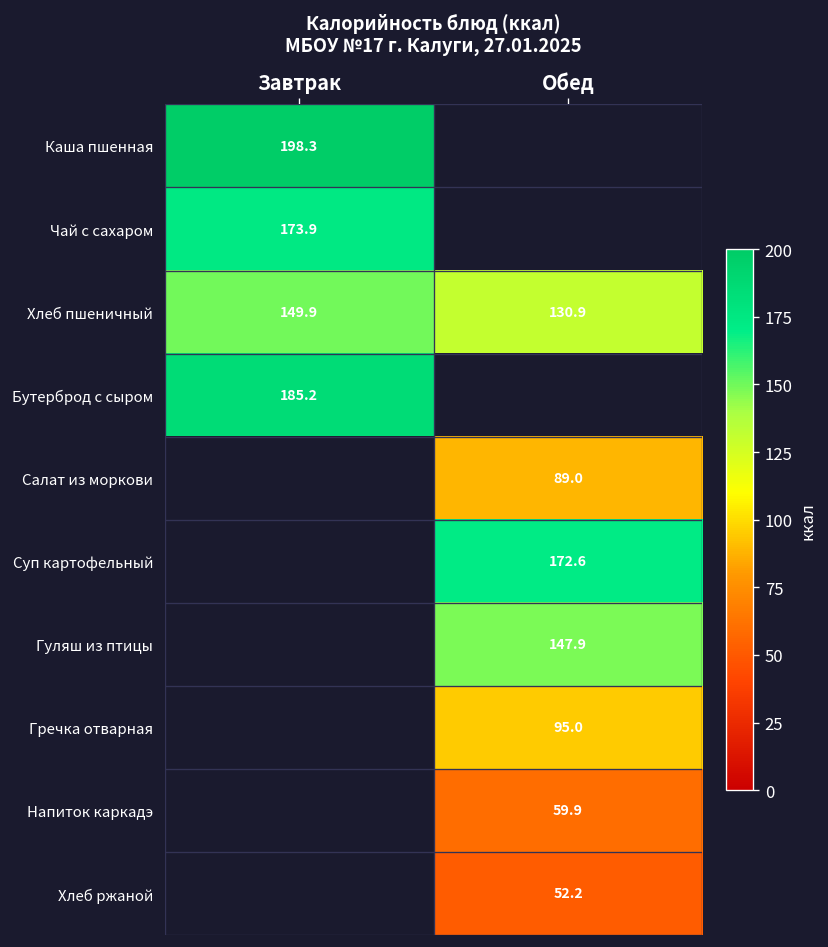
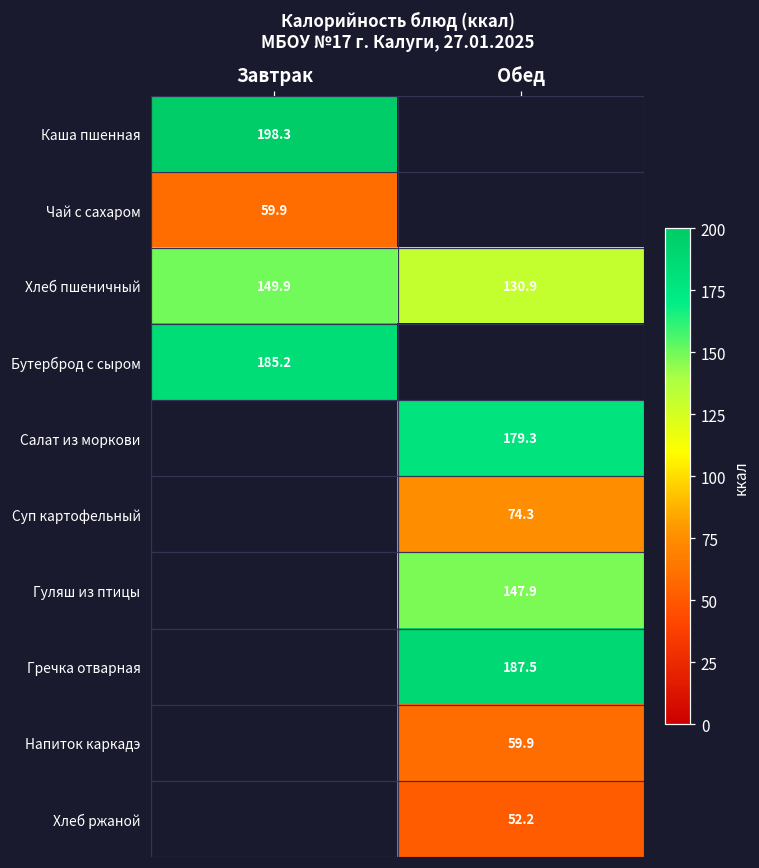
Чай с сахаром, Завтрак: 173.9 -> 59.9
Салат из моркови, Обед: 89.0 -> 179.3
Суп картофельный, Обед: 172.6 -> 74.3
Гречка отварная, Обед: 95.0 -> 187.5
